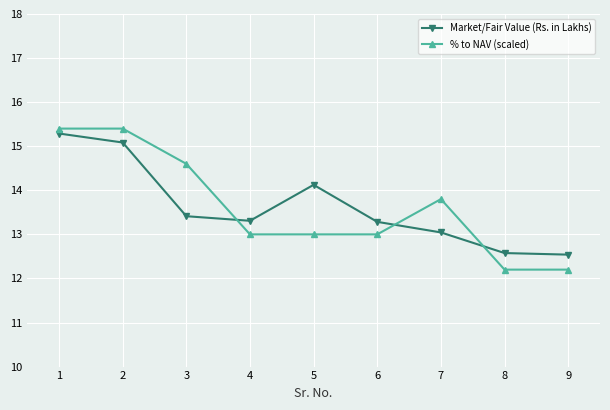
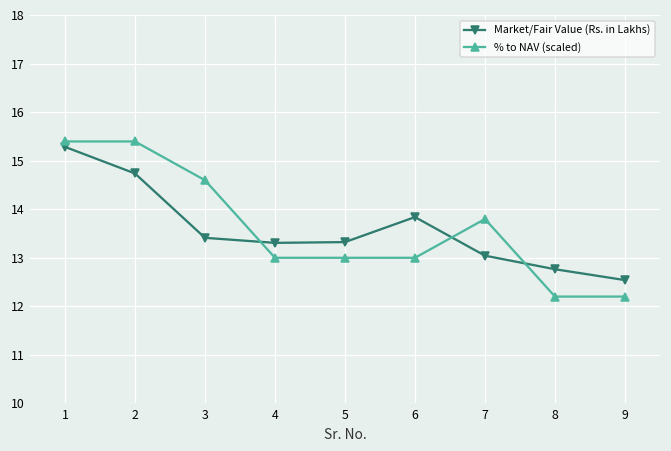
Market/Fair Value (Rs. in Lakhs), 2: 15.1 -> 14.7
Market/Fair Value (Rs. in Lakhs), 5: 14.1 -> 13.3
Market/Fair Value (Rs. in Lakhs), 6: 13.3 -> 13.8
Market/Fair Value (Rs. in Lakhs), 8: 12.6 -> 12.8
